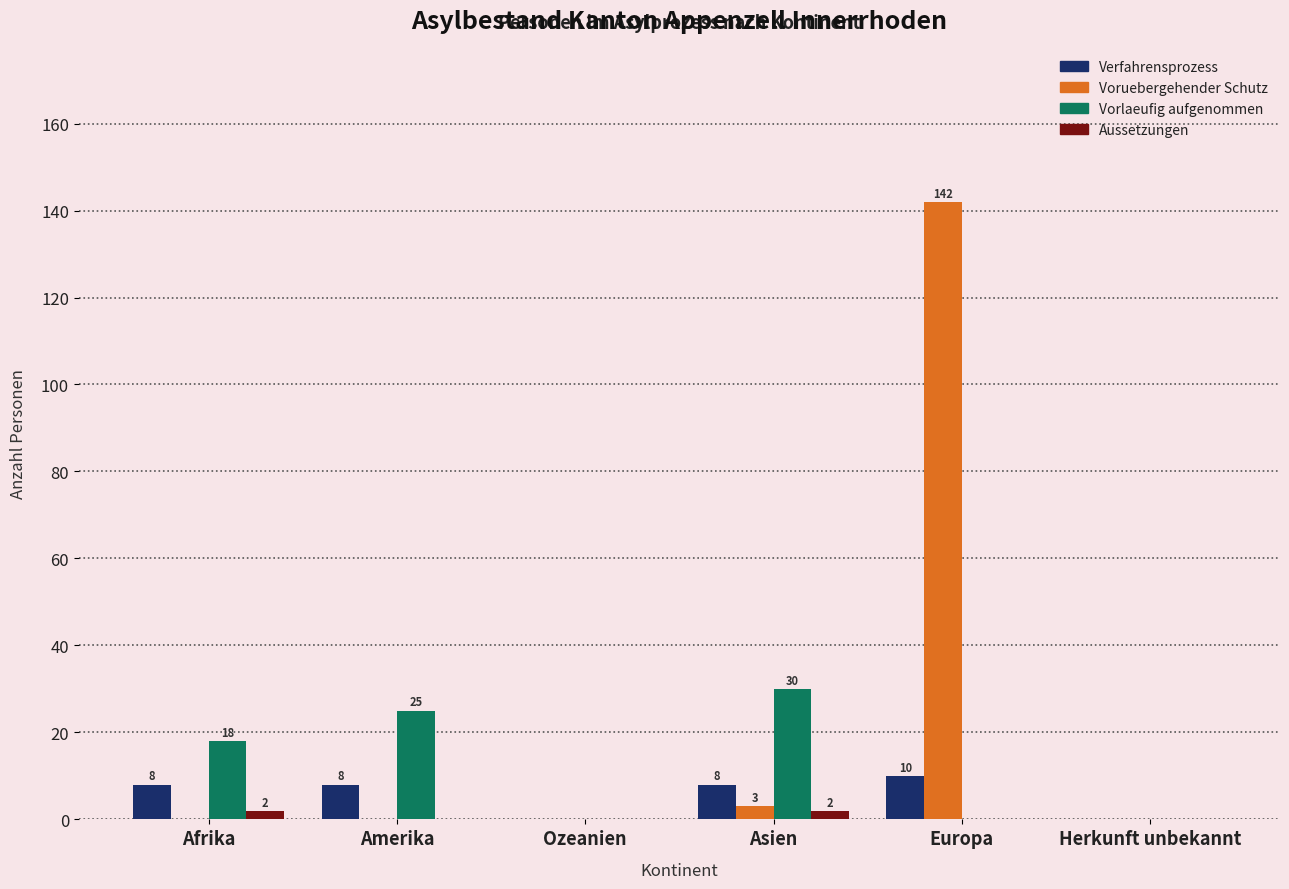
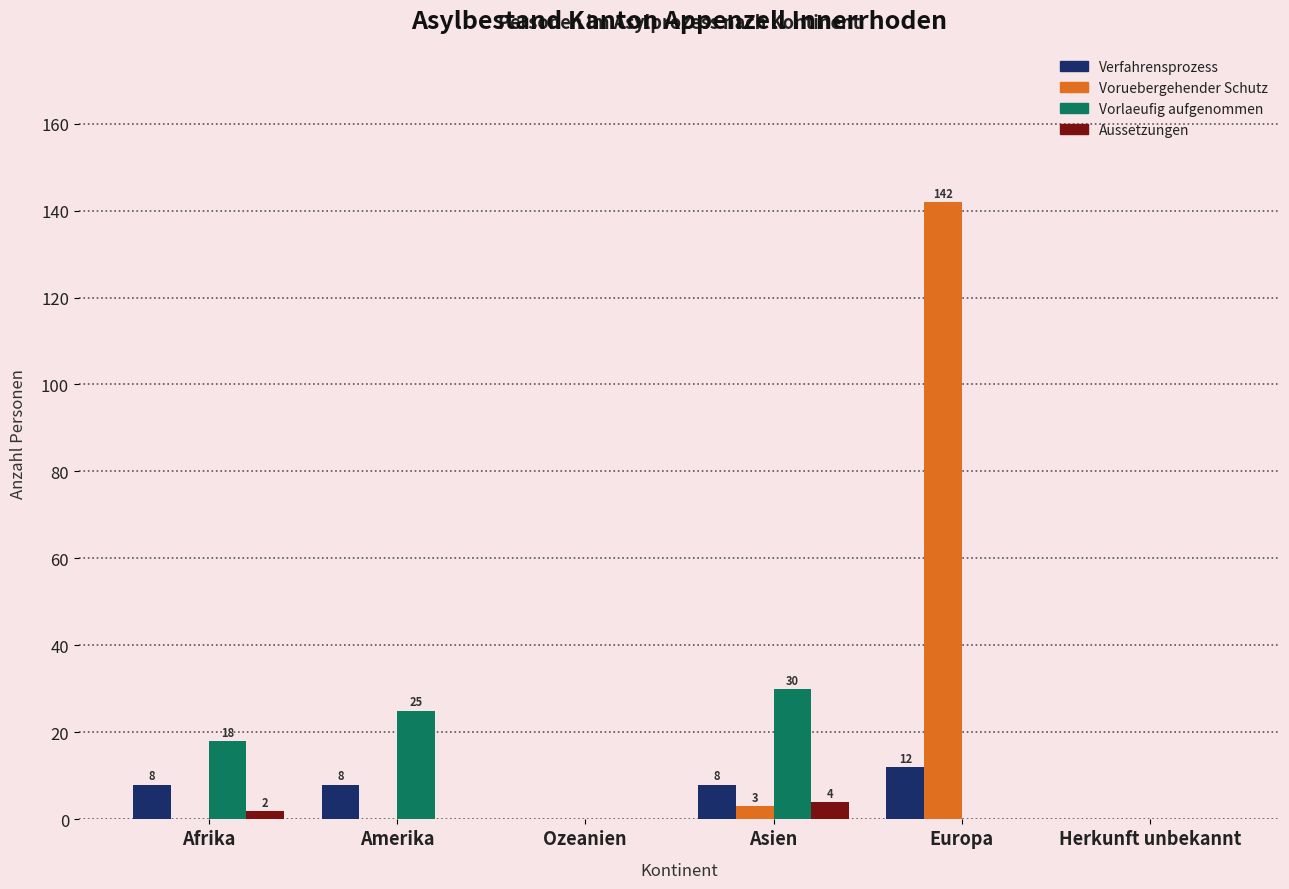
Aussetzungen, Asien: 2 -> 4
Verfahrensprozess, Europa: 10 -> 12
